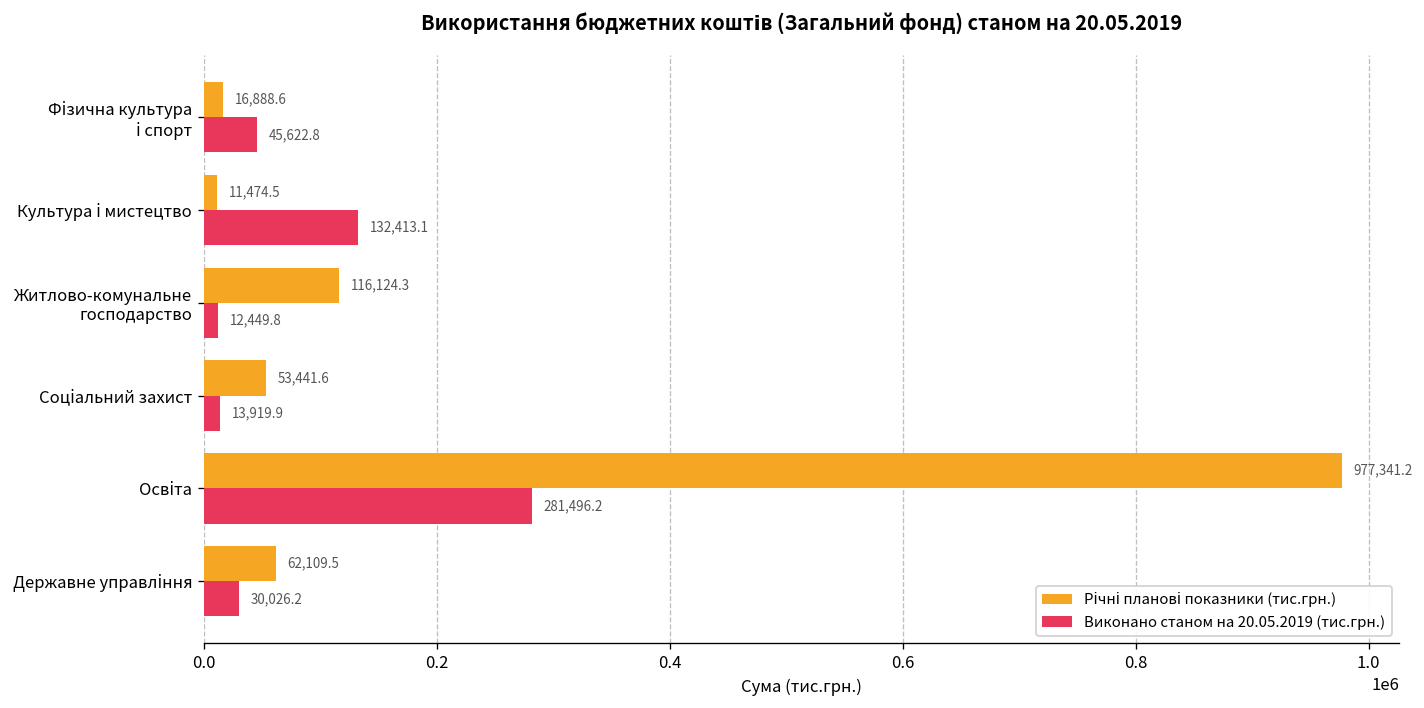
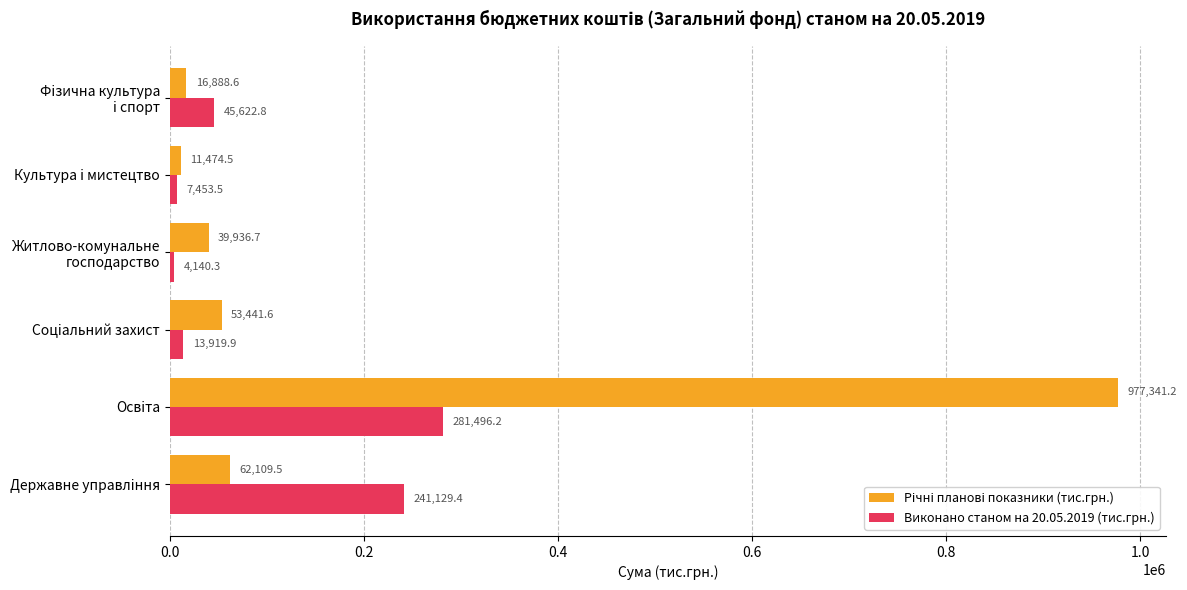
Виконано станом на 20.05.2019 (тис.грн.), Культура і мистецтво: 132,413.1 -> 7,453.5
Річні планові показники (тис.грн.), Житлово-комунальне господарство: 116,124.3 -> 39,936.7
Виконано станом на 20.05.2019 (тис.грн.), Житлово-комунальне господарство: 12,449.8 -> 4,140.3
Виконано станом на 20.05.2019 (тис.грн.), Державне управління: 30,026.2 -> 241,129.4
